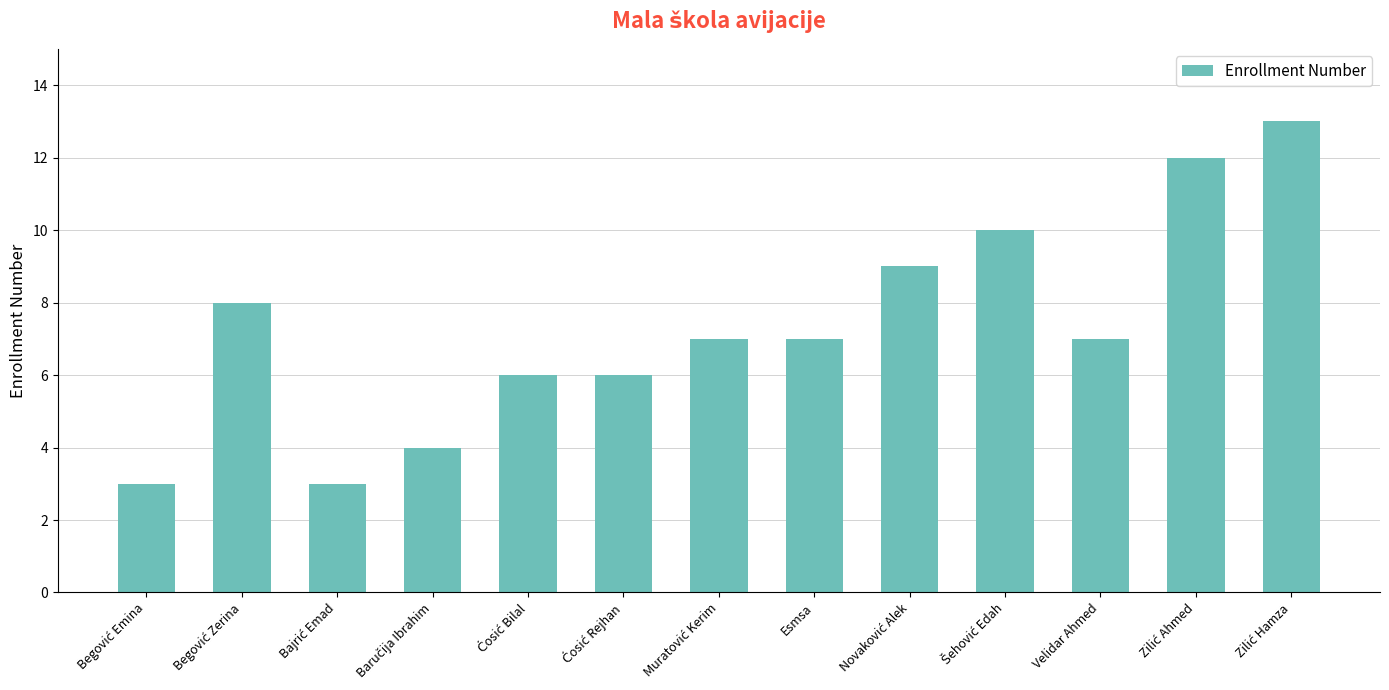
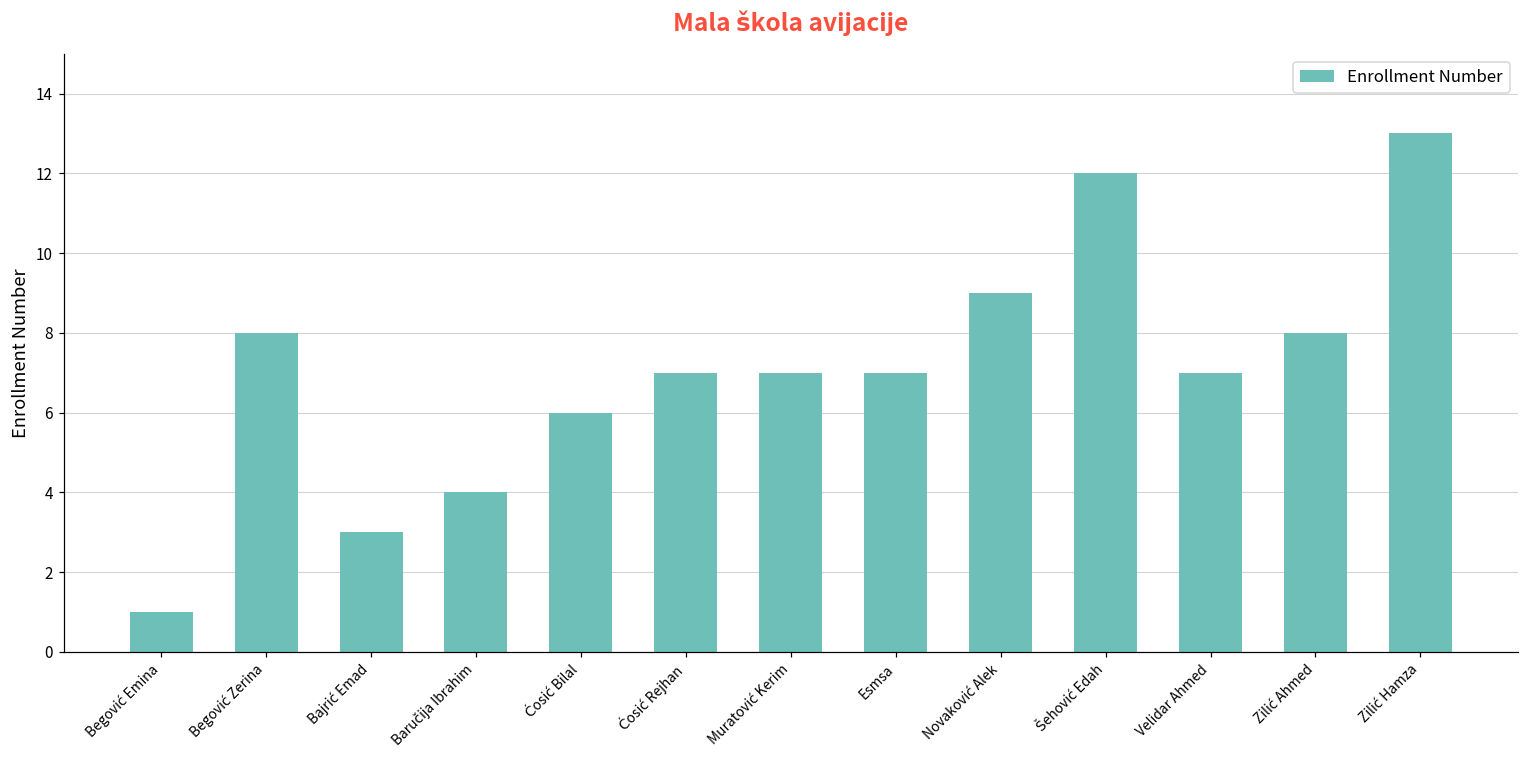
Begović Emina: 3 -> 1
Ćosić Rejhan: 6 -> 7
Šehović Edah: 10 -> 12
Zilić Ahmed: 12 -> 8
